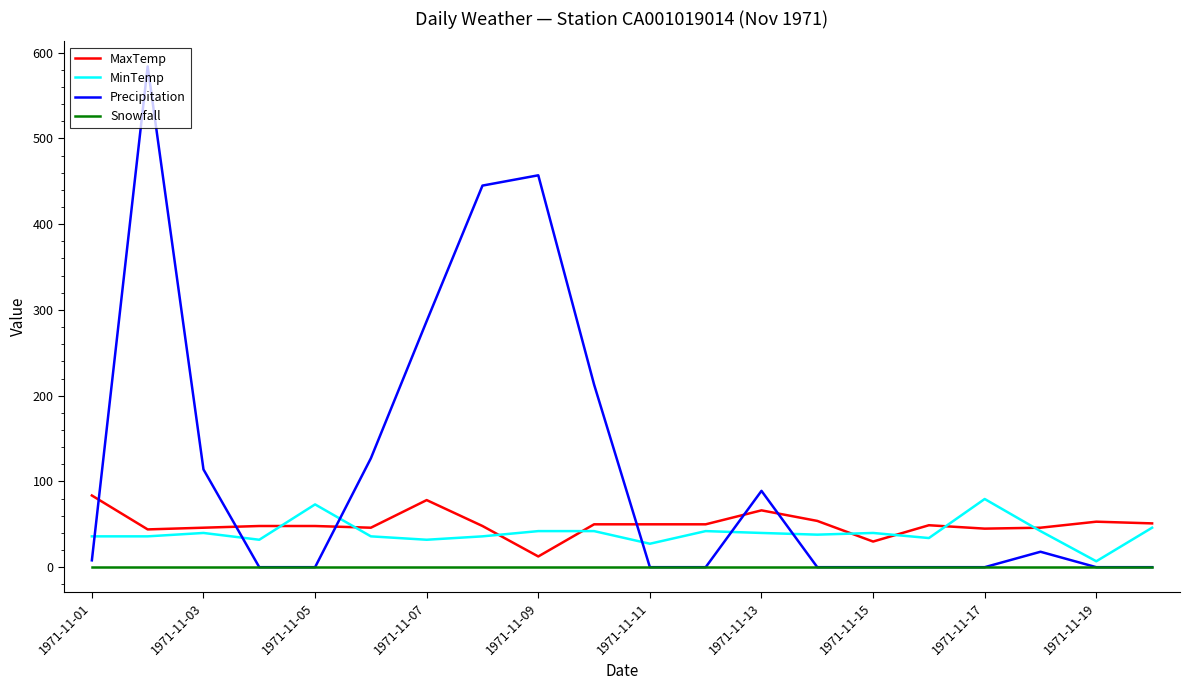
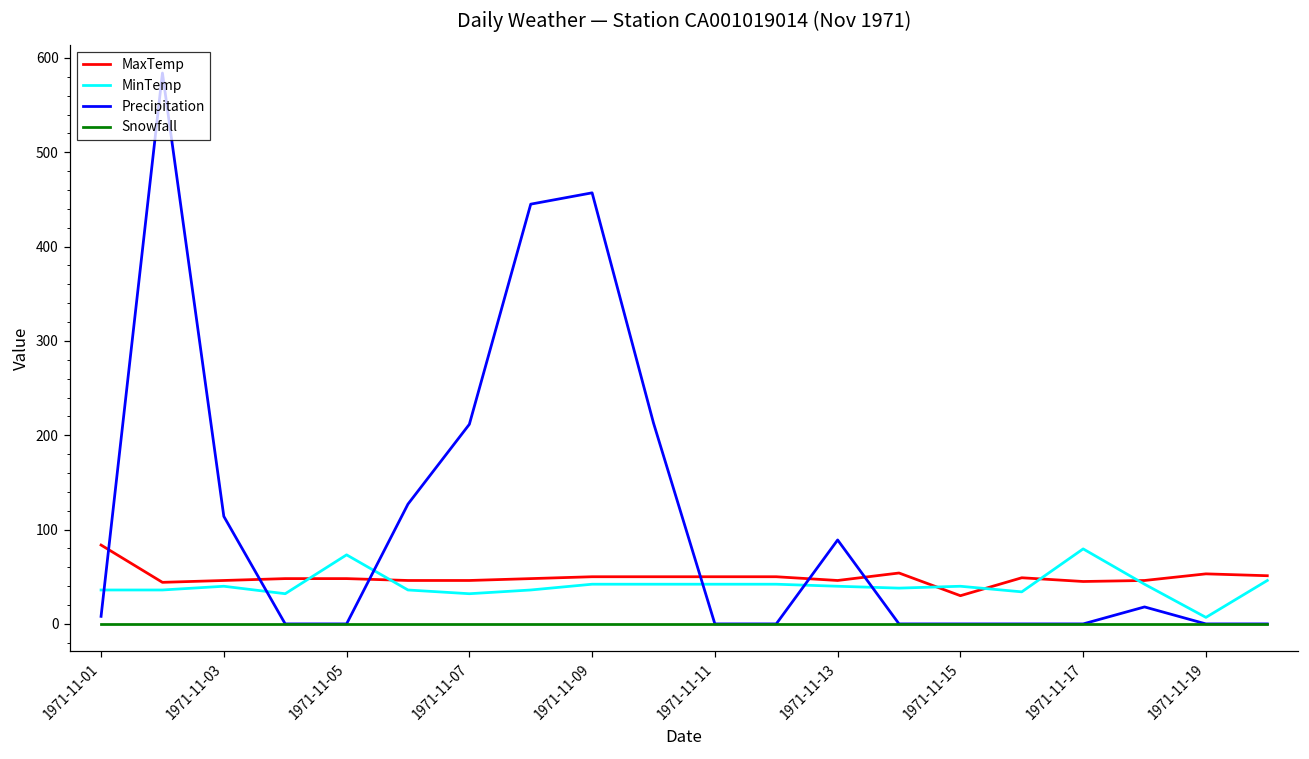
MaxTemp, 1971-11-07: 80 -> 50
Precipitation, 1971-11-07: 290 -> 210
MaxTemp, 1971-11-09: 10 -> 50
MinTemp, 1971-11-11: 30 -> 40
MaxTemp, 1971-11-13: 70 -> 50
